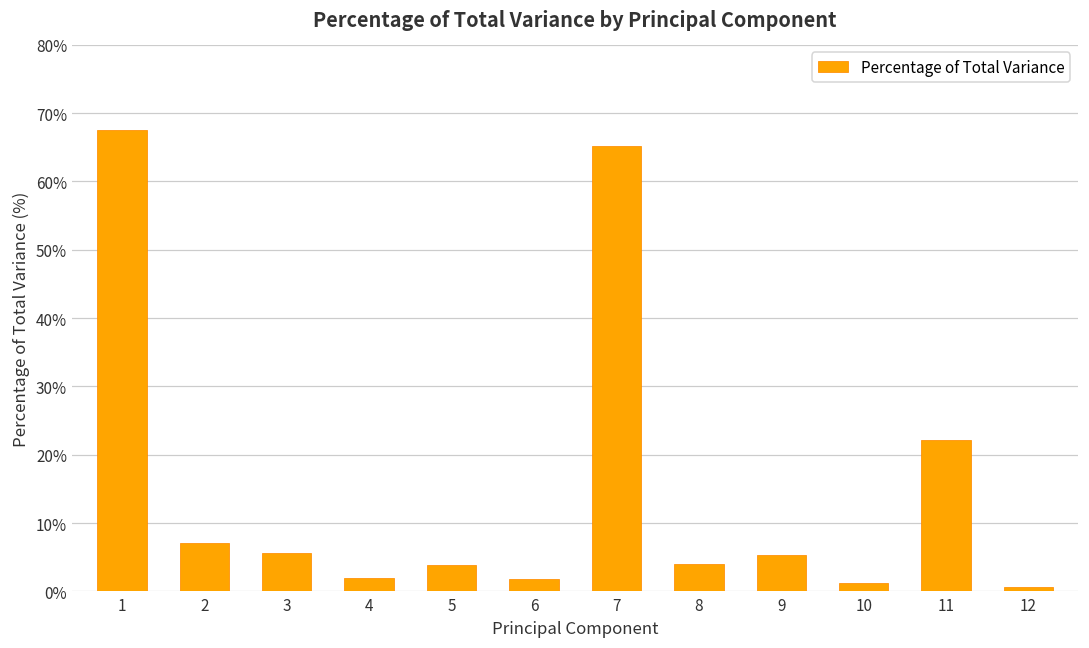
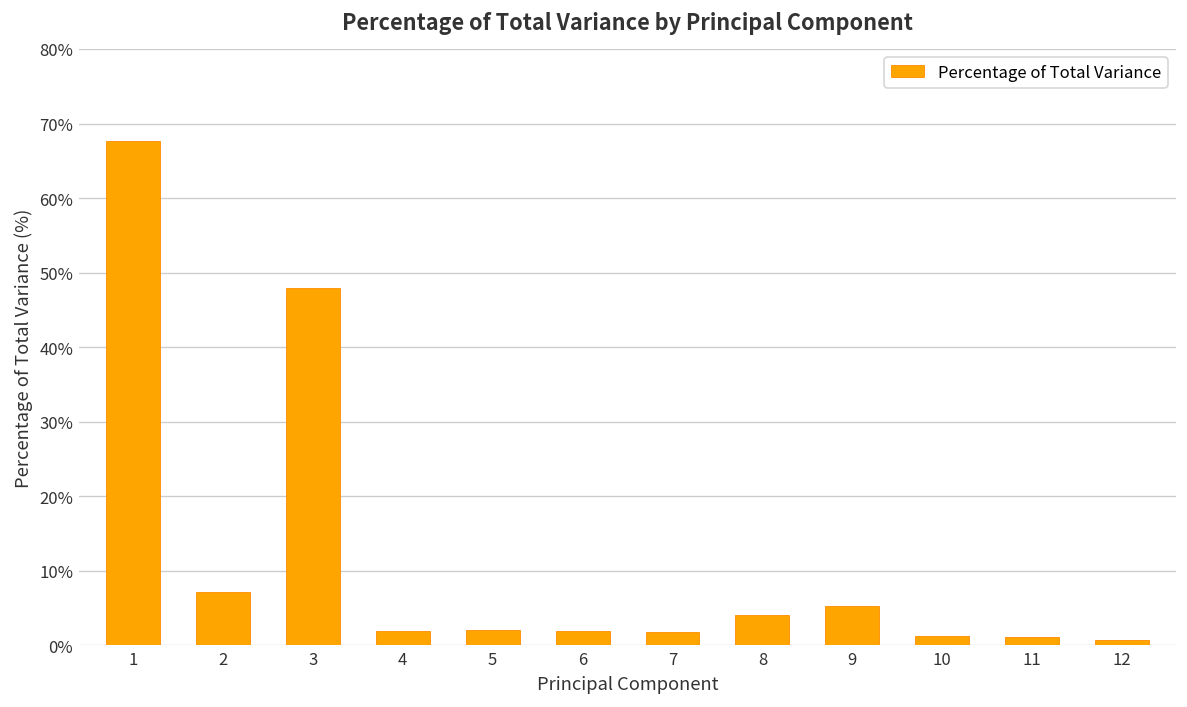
3: 6% -> 48%
5: 4% -> 2%
7: 65% -> 2%
11: 22% -> 1%
